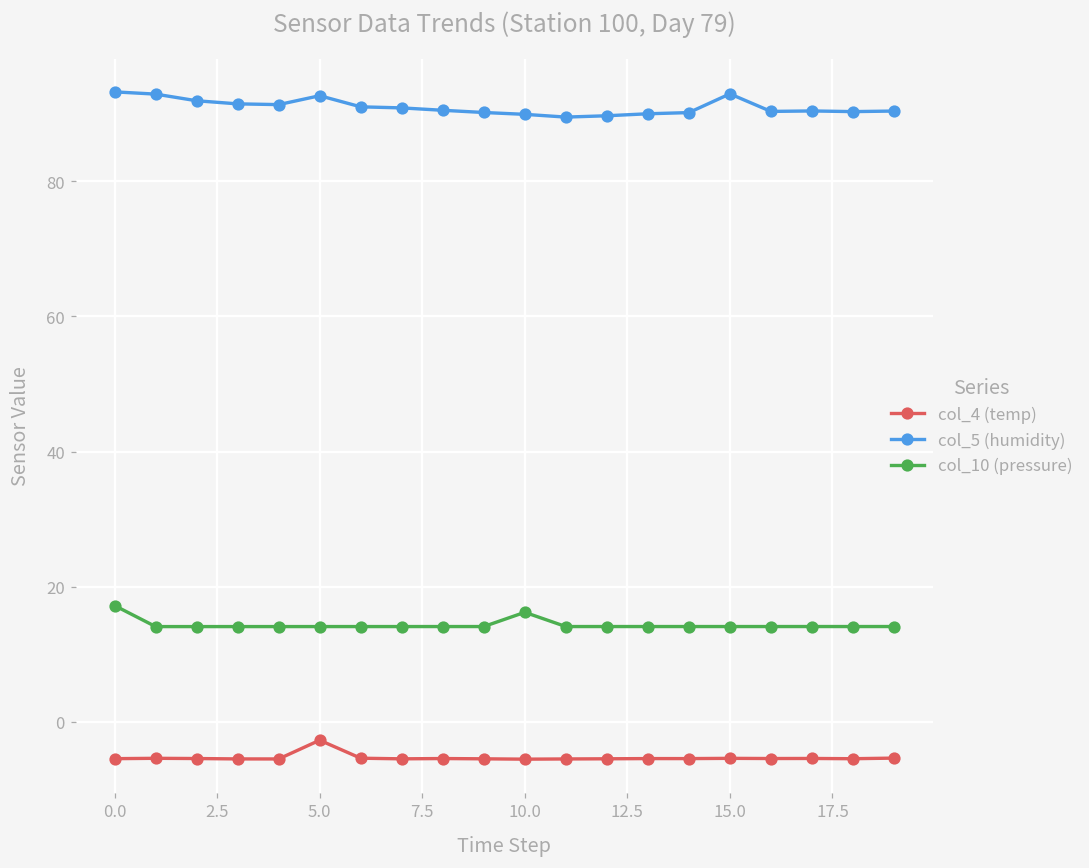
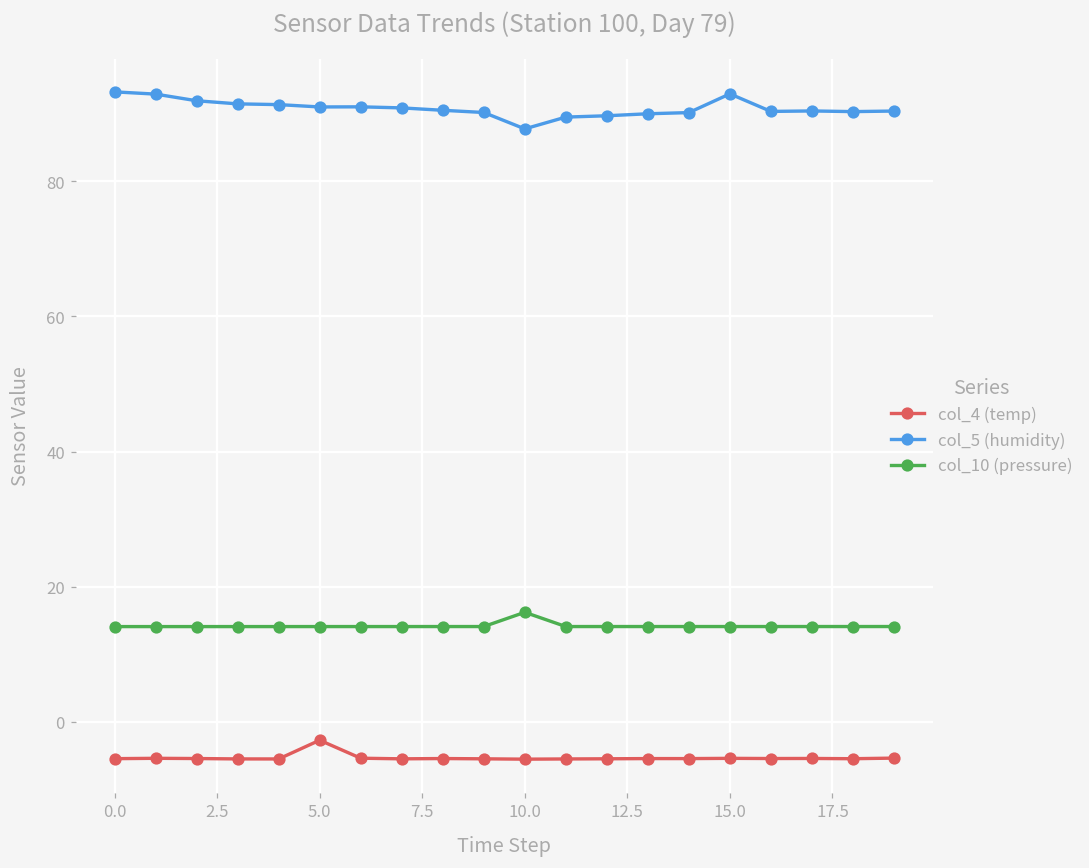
col_10 (pressure), 0.0: 17 -> 14
col_5 (humidity), 5.0: 93 -> 91
col_5 (humidity), 10.0: 90 -> 88
